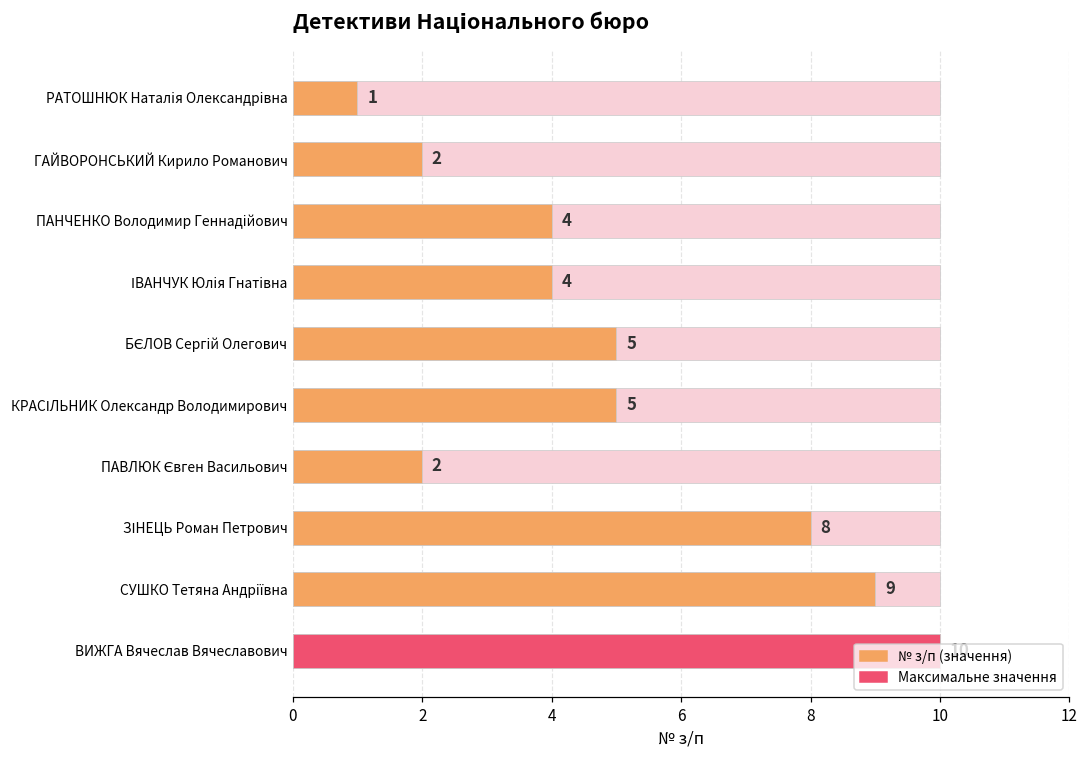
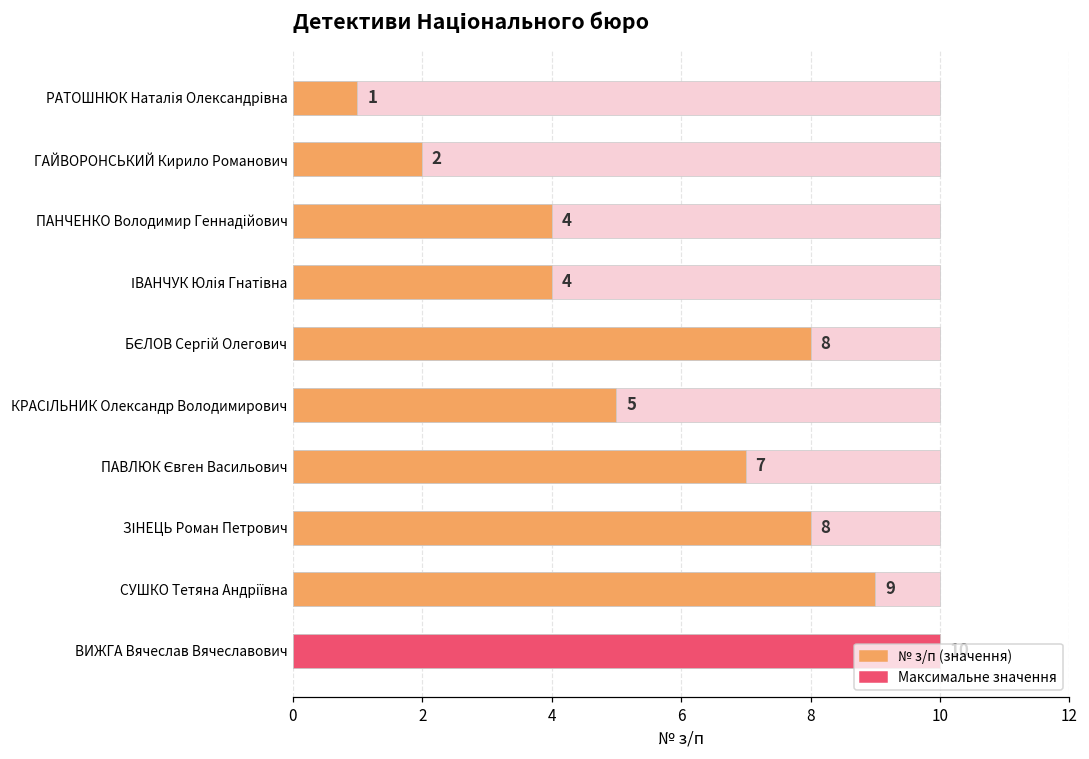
№ з/п (значення), БЄЛОВ Сергій Олегович: 5 -> 8
№ з/п (значення), ПАВЛЮК Євген Васильович: 2 -> 7
